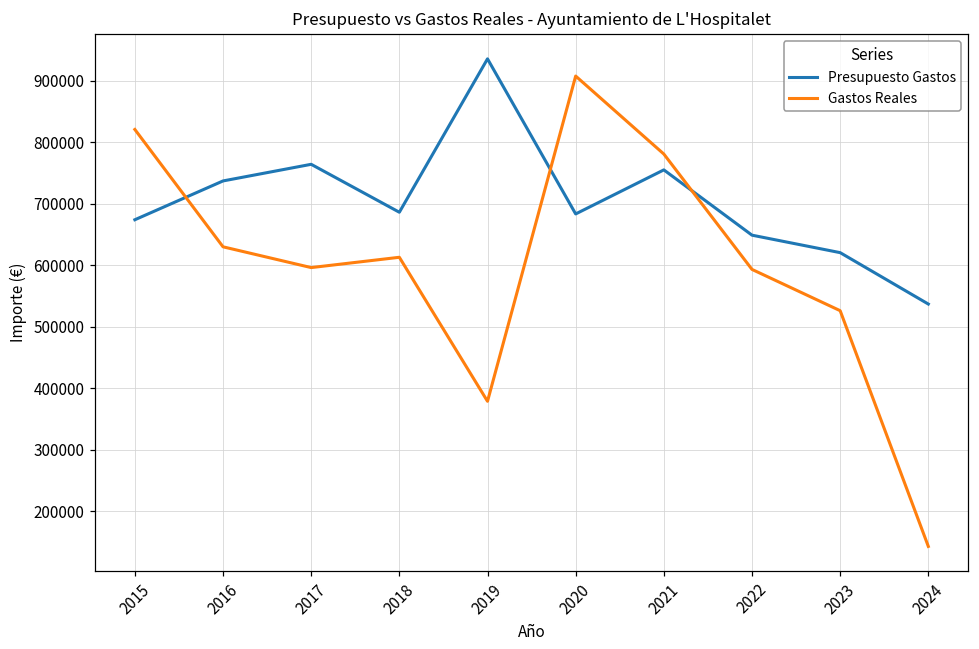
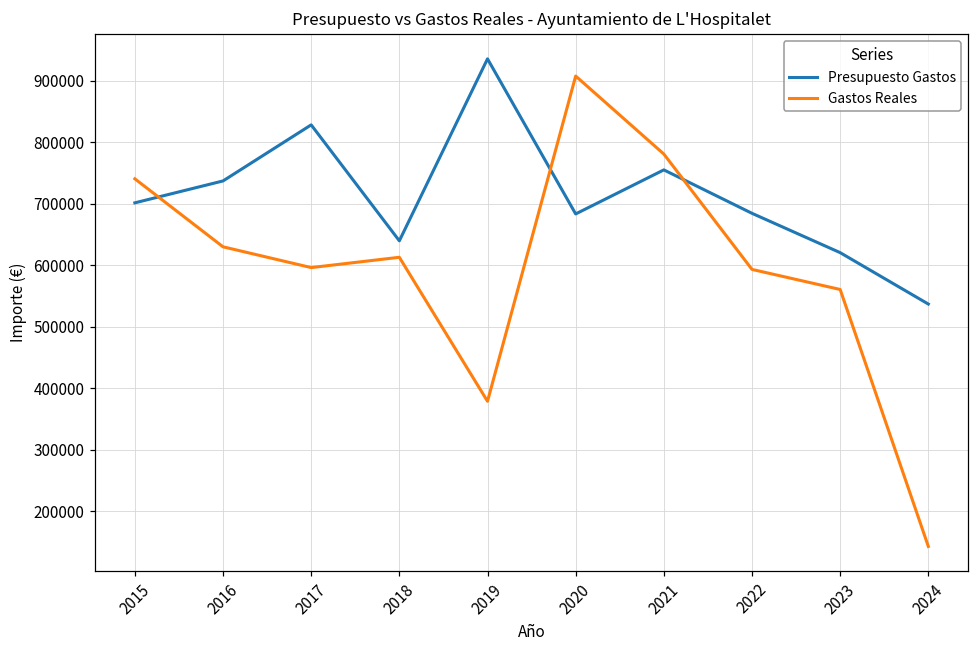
Presupuesto Gastos, 2015: 670000 -> 700000
Gastos Reales, 2015: 820000 -> 740000
Presupuesto Gastos, 2017: 760000 -> 830000
Presupuesto Gastos, 2018: 690000 -> 640000
Presupuesto Gastos, 2022: 650000 -> 680000
Gastos Reales, 2023: 530000 -> 560000
